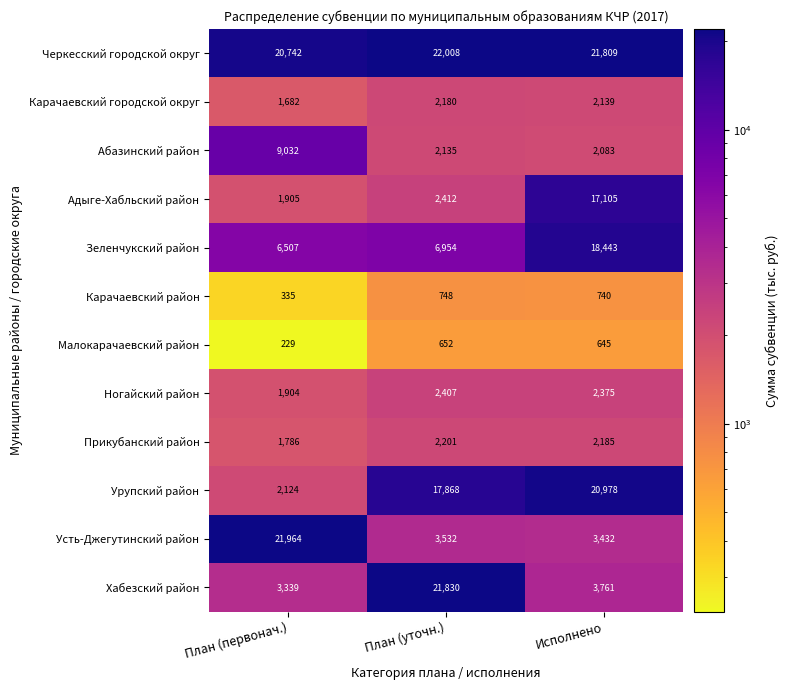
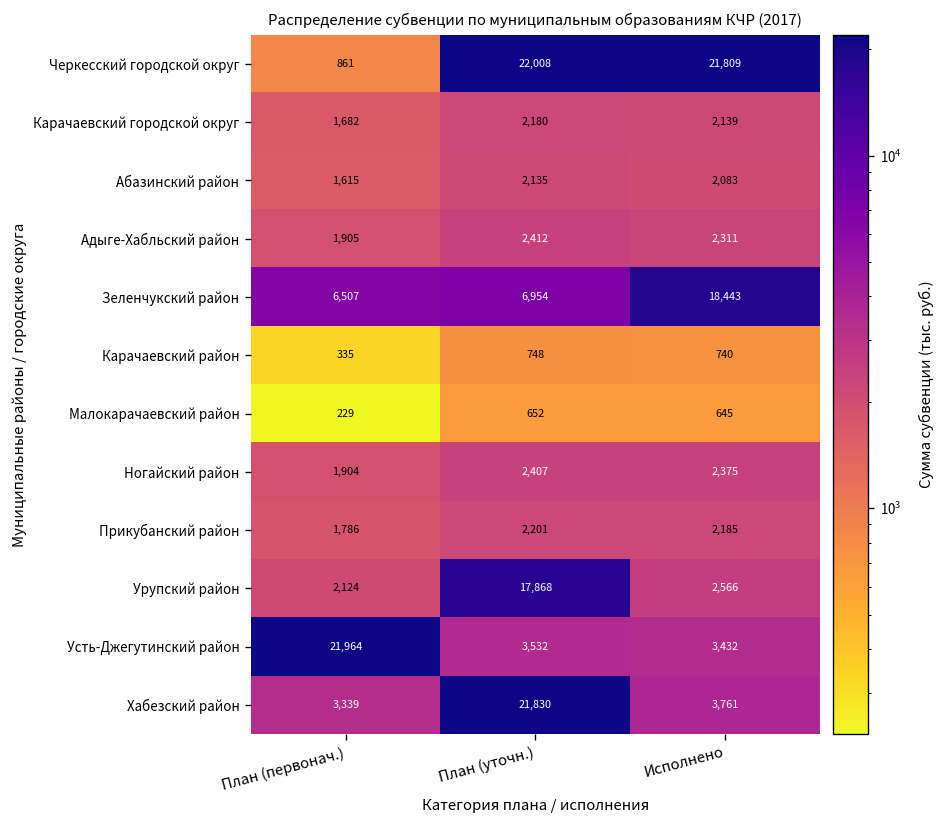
Черкесский городской округ, План (первонач.): 20,742 -> 861
Абазинский район, План (первонач.): 9,032 -> 1,615
Адыге-Хабльский район, Исполнено: 17,105 -> 2,311
Урупский район, Исполнено: 20,978 -> 2,566
